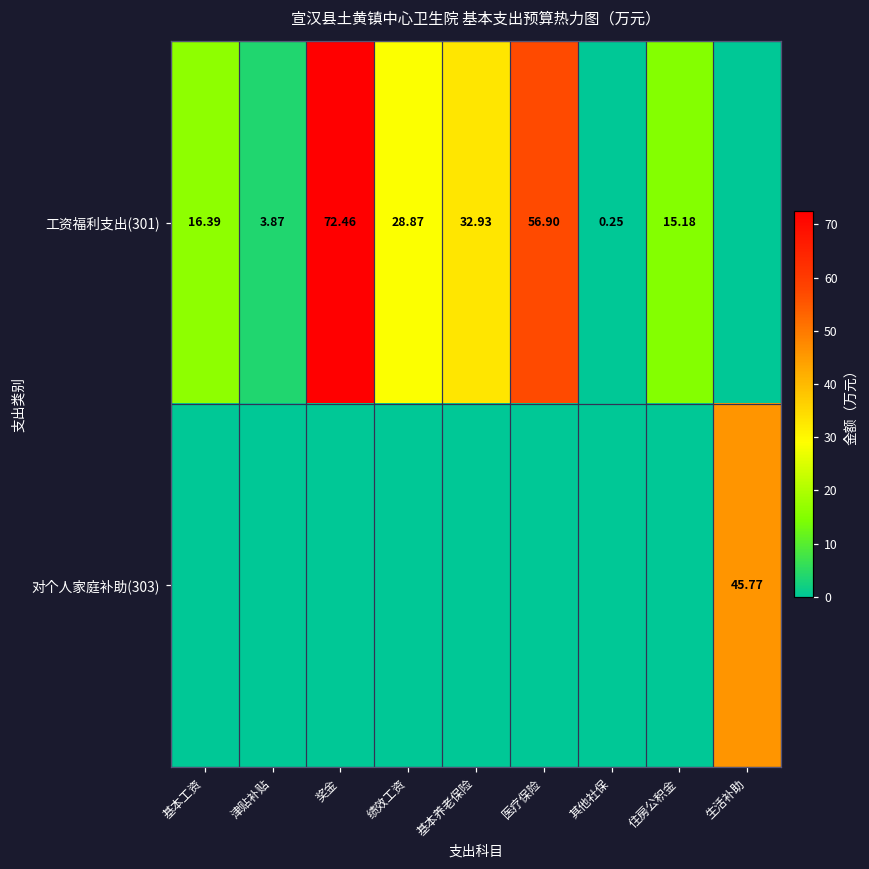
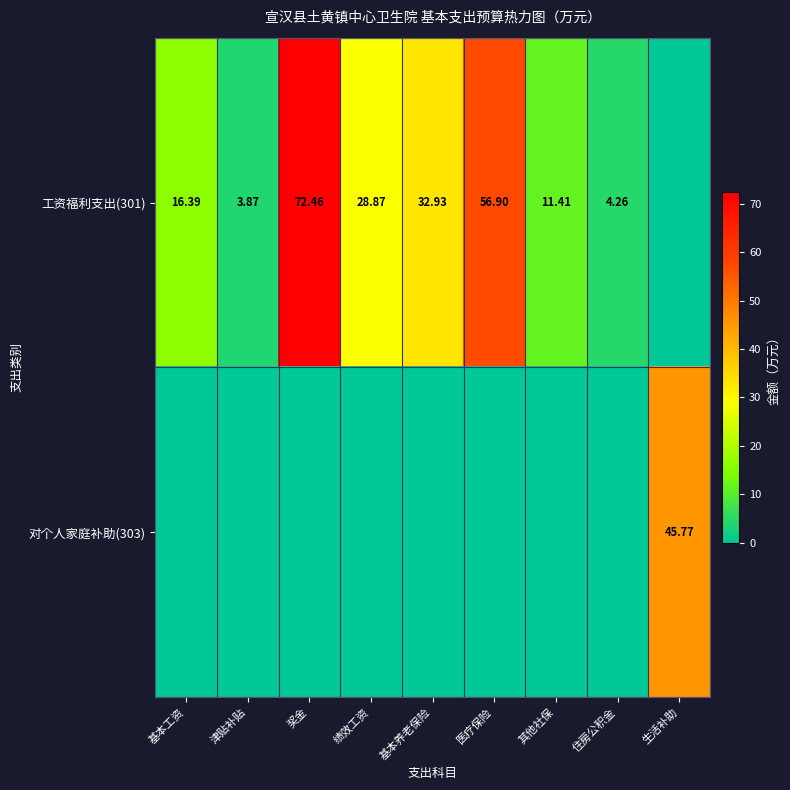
工资福利支出(301), 其他社保: 0.25 -> 11.41
工资福利支出(301), 住房公积金: 15.18 -> 4.26
